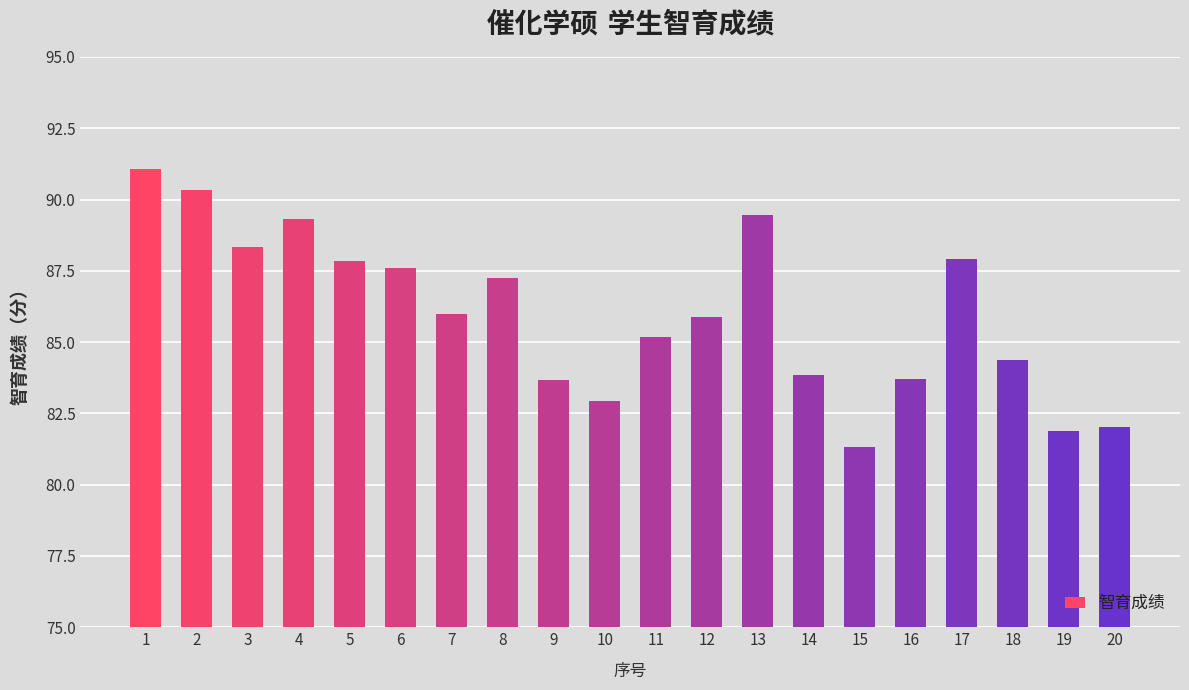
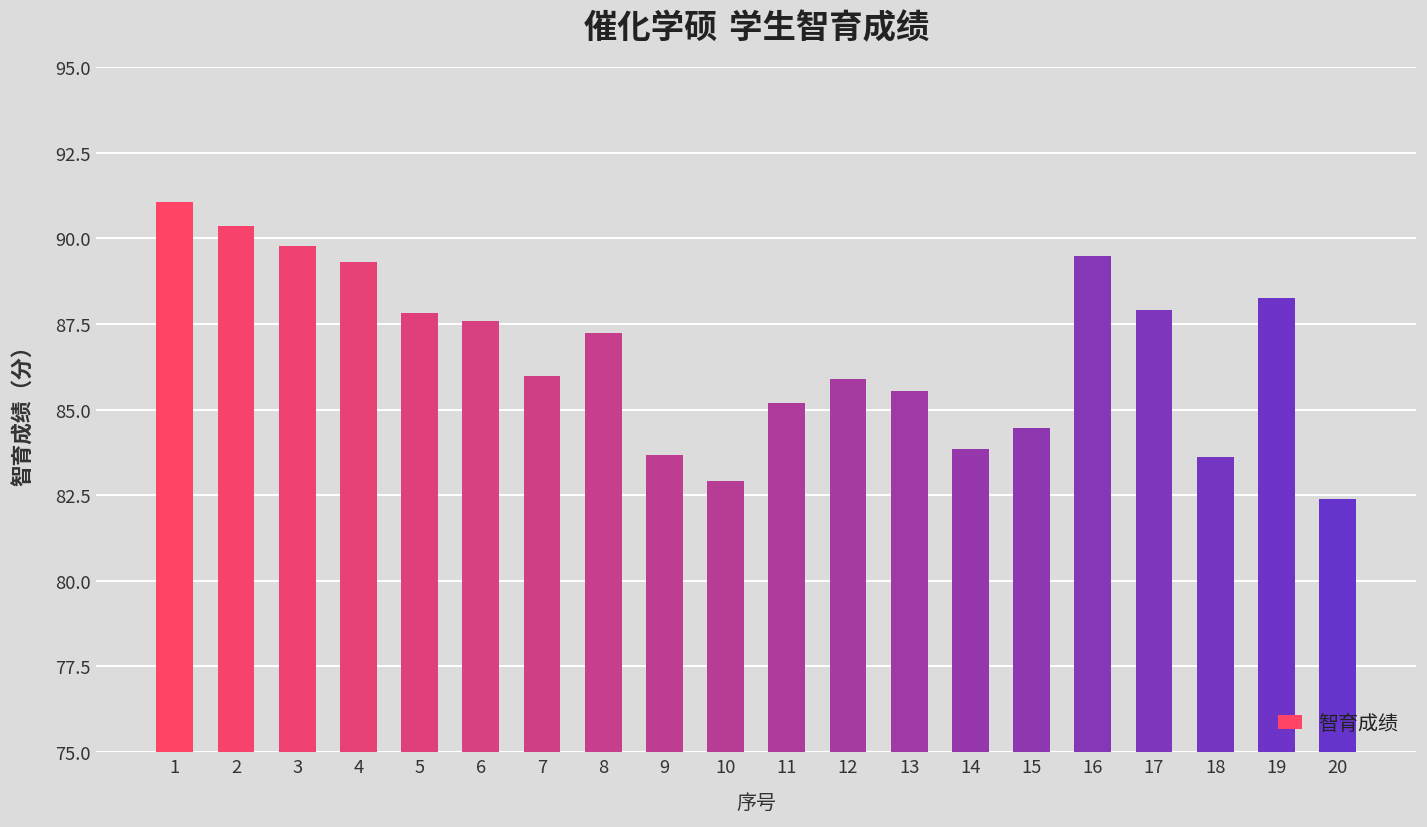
3: 88.3 -> 89.8
13: 89.5 -> 85.5
15: 81.3 -> 84.5
16: 83.7 -> 89.5
18: 84.4 -> 83.6
19: 81.9 -> 88.3
20: 82.0 -> 82.4
